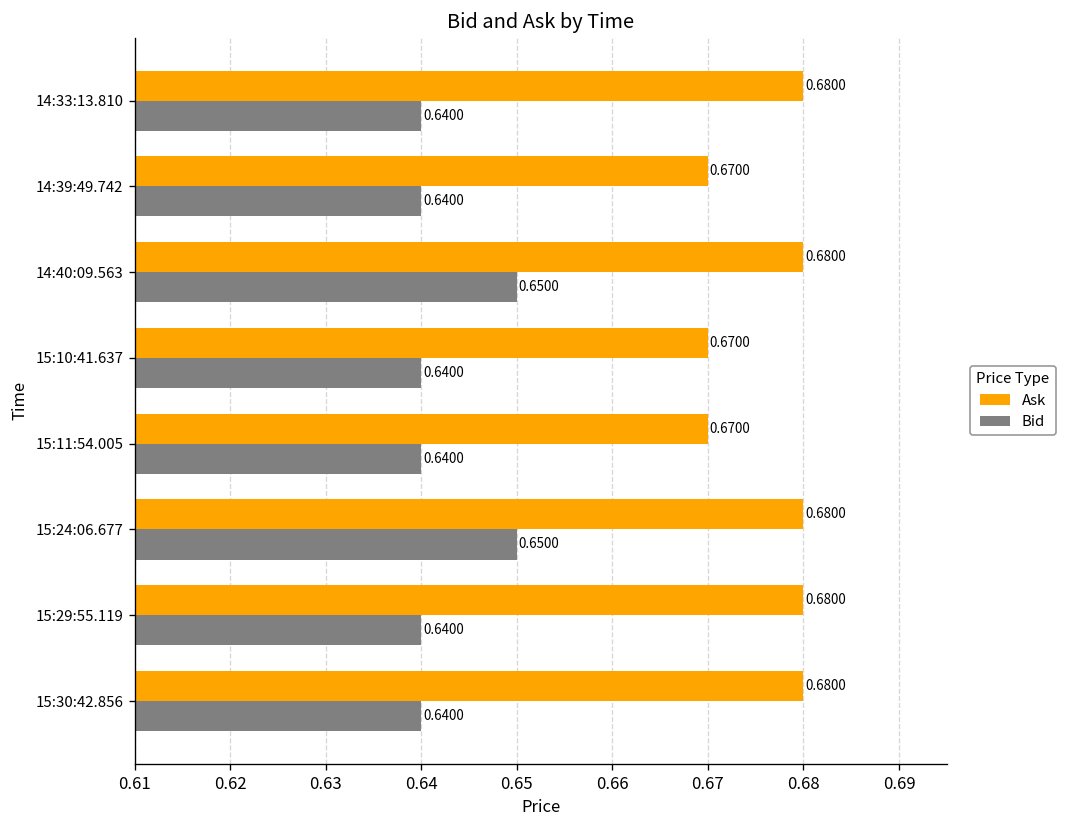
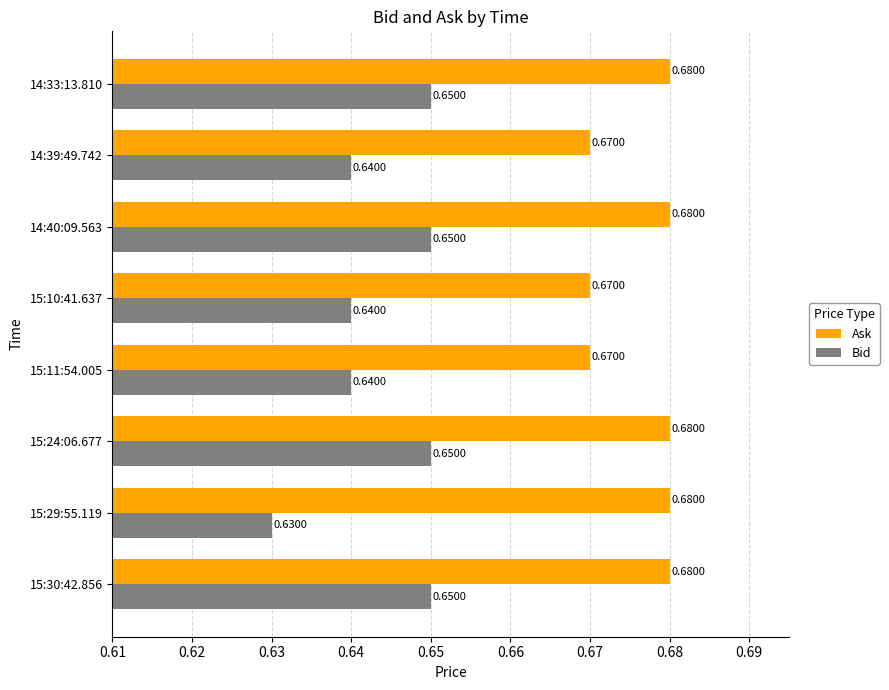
Bid, 14:33:13.810: 0.6400 -> 0.6500
Bid, 15:29:55.119: 0.6400 -> 0.6300
Bid, 15:30:42.856: 0.6400 -> 0.6500
